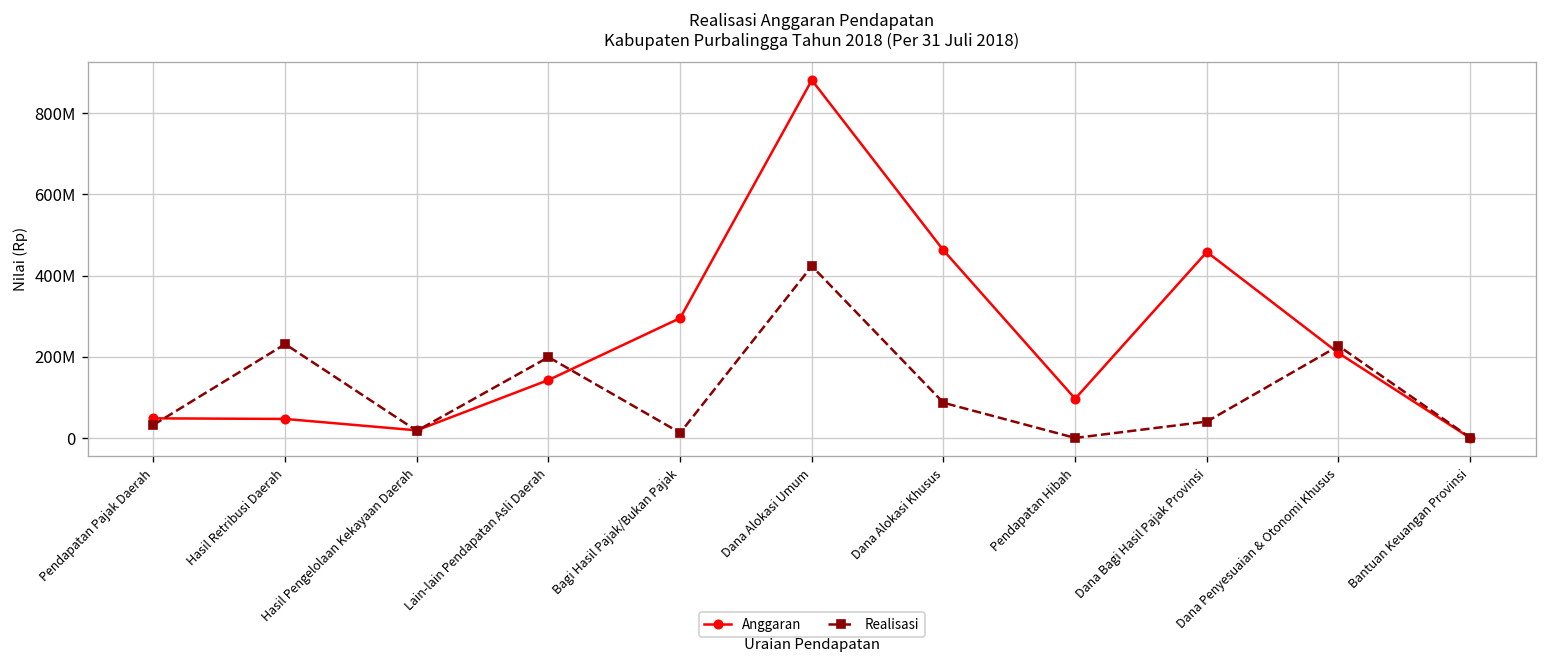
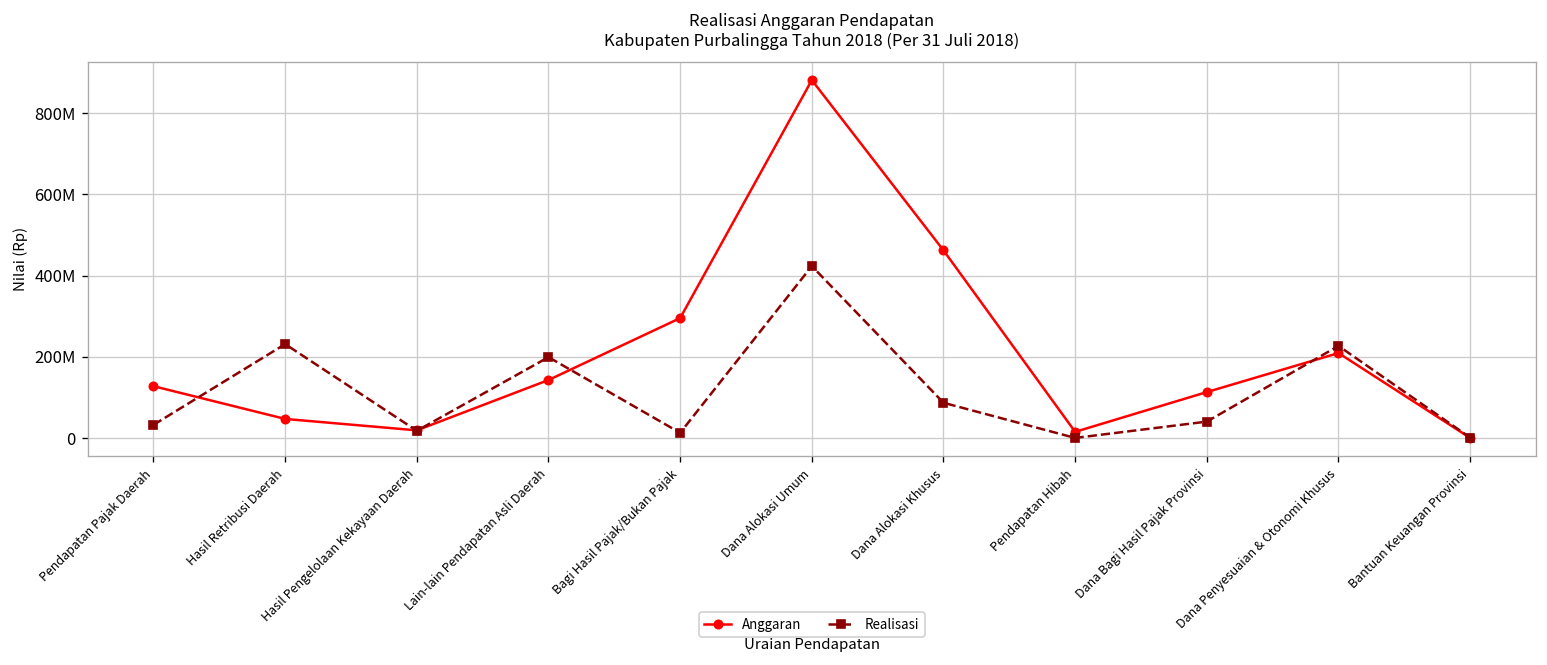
Anggaran, Pendapatan Pajak Daerah: 50000000 -> 130000000
Anggaran, Pendapatan Hibah: 100000000 -> 20000000
Anggaran, Dana Bagi Hasil Pajak Provinsi: 460000000 -> 110000000
